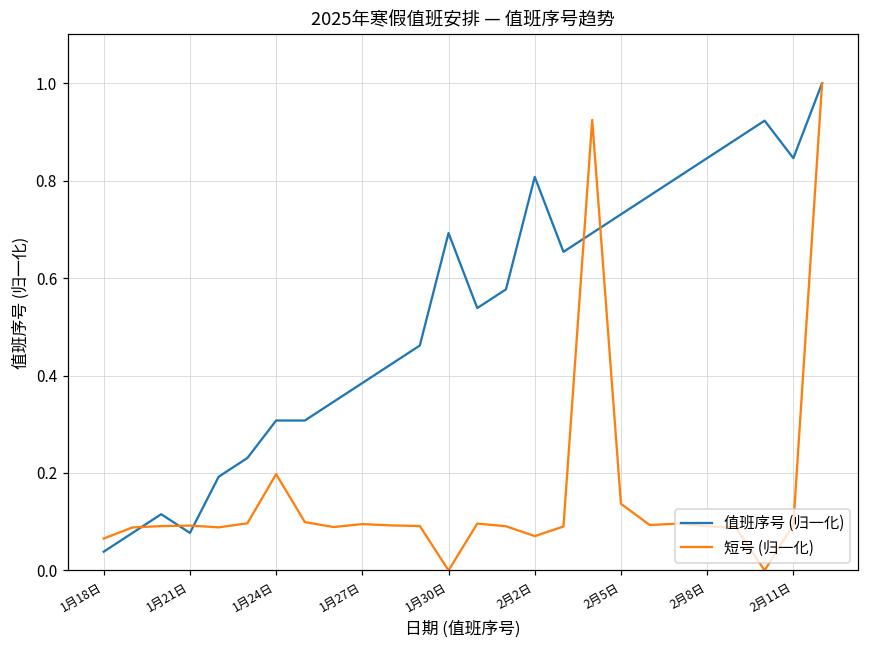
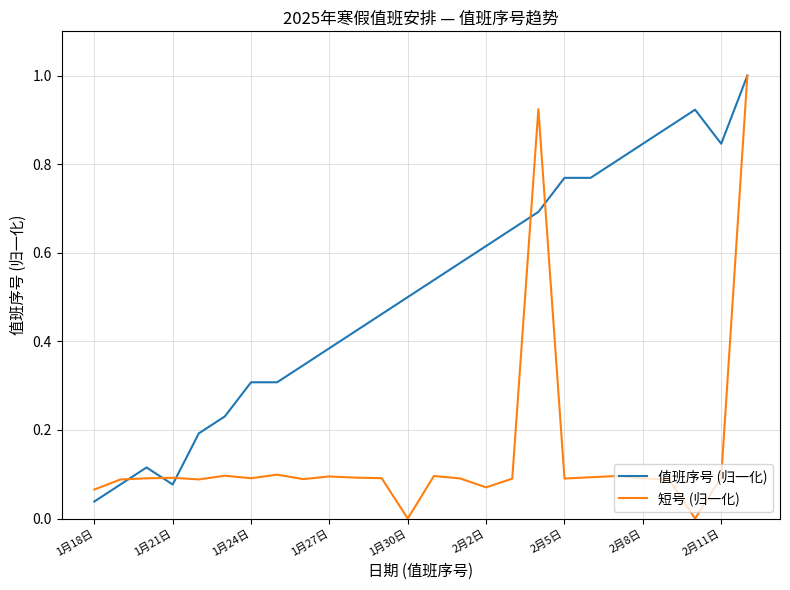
短号 (归一化), 1月24日: 0.20 -> 0.09
值班序号 (归一化), 1月30日: 0.69 -> 0.50
值班序号 (归一化), 2月2日: 0.81 -> 0.62
值班序号 (归一化), 2月5日: 0.73 -> 0.77
短号 (归一化), 2月5日: 0.14 -> 0.09
